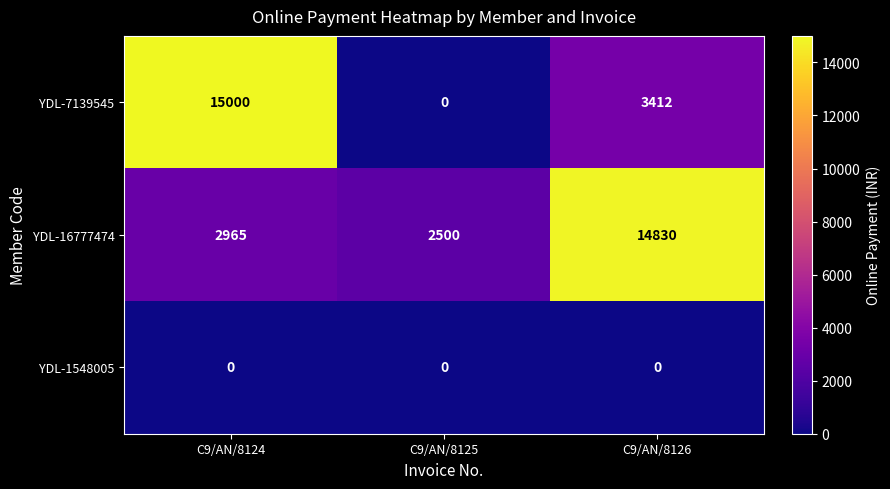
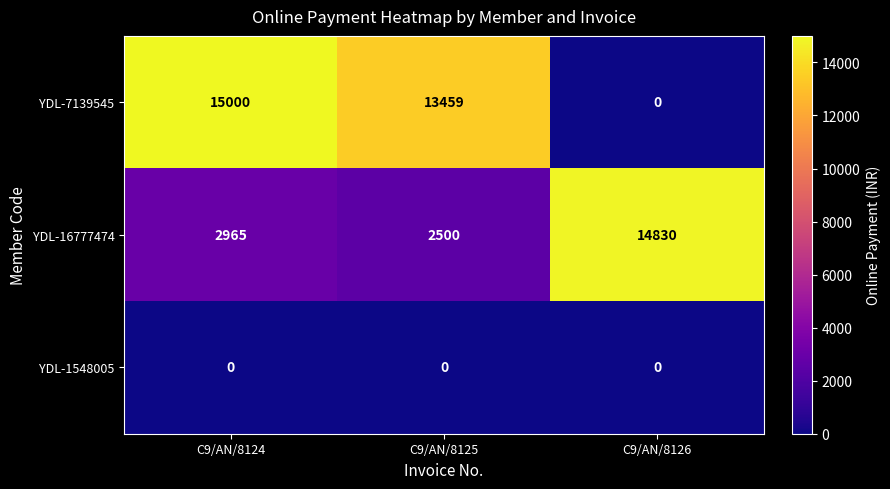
YDL-7139545, C9/AN/8125: 0 -> 13459
YDL-7139545, C9/AN/8126: 3412 -> 0
